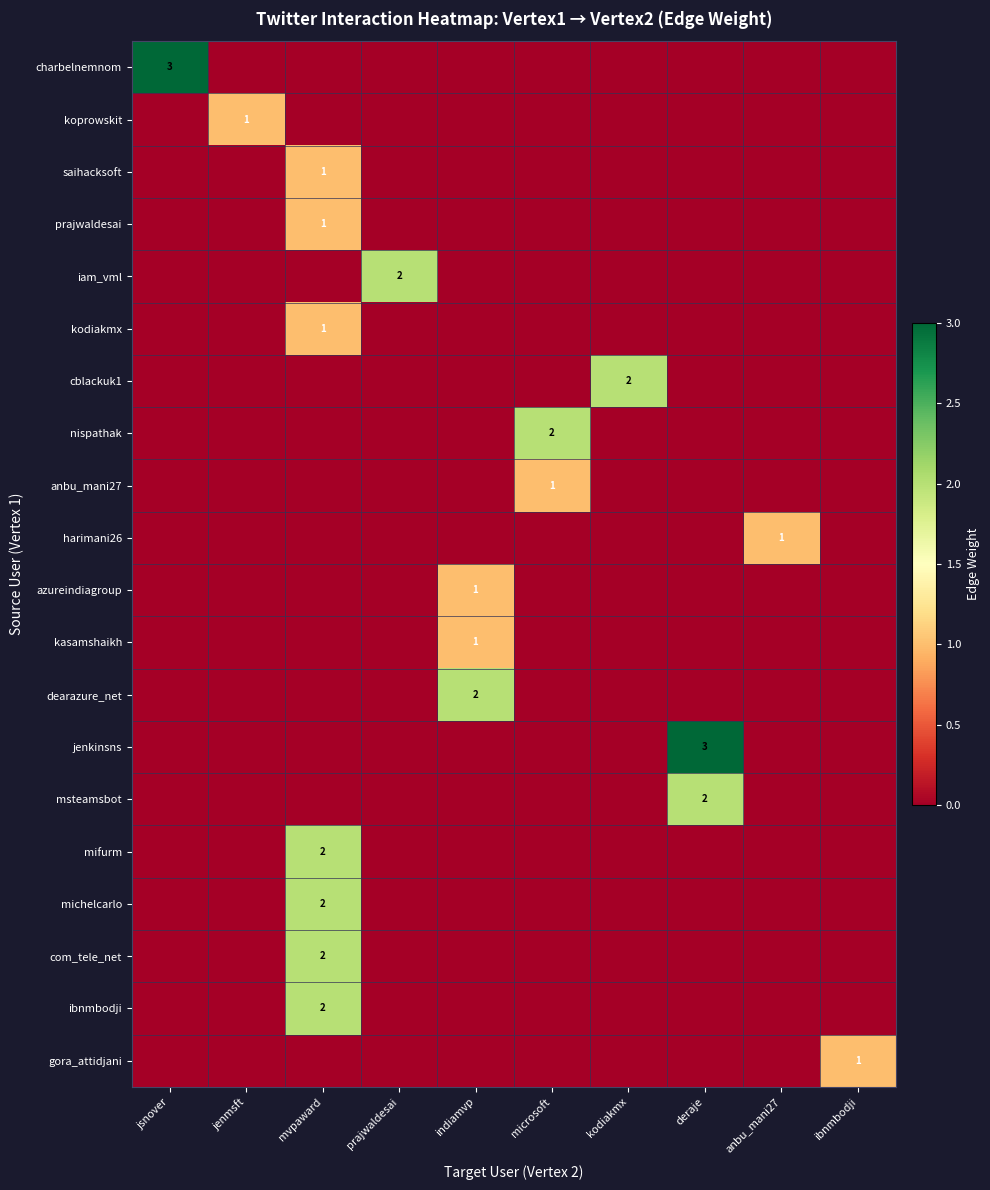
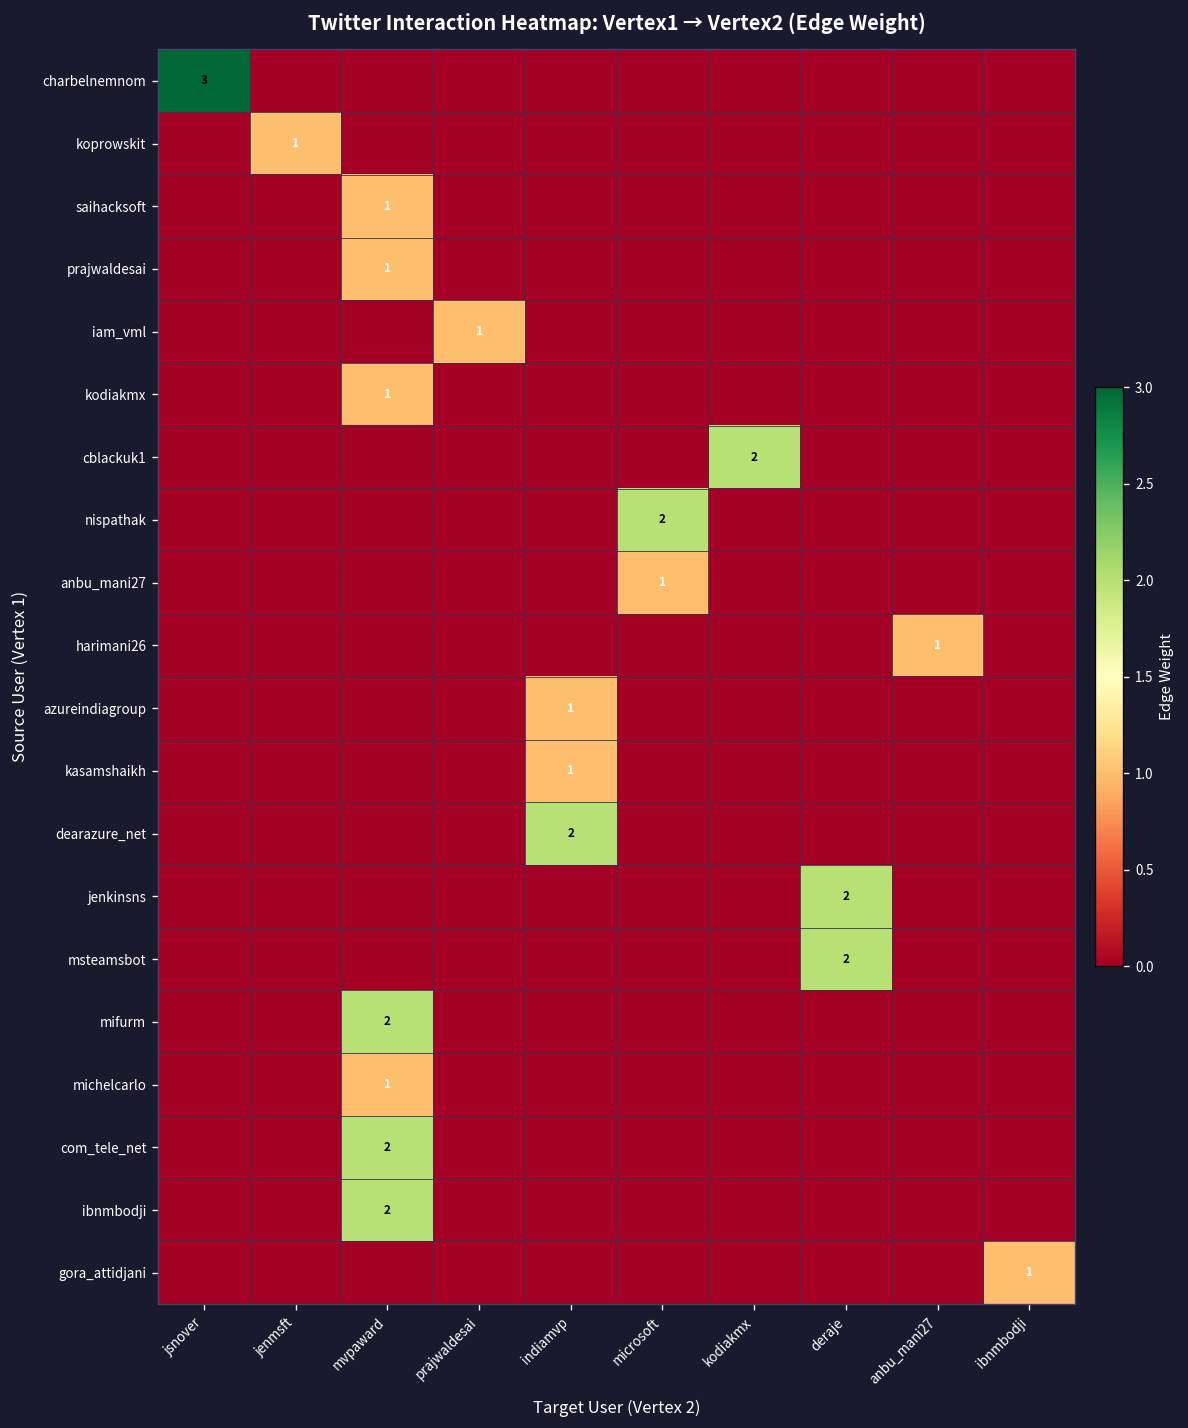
iam_vml, prajwaldesai: 2 -> 1
jenkinsns, deraje: 3 -> 2
michelcarlo, mvpaward: 2 -> 1
